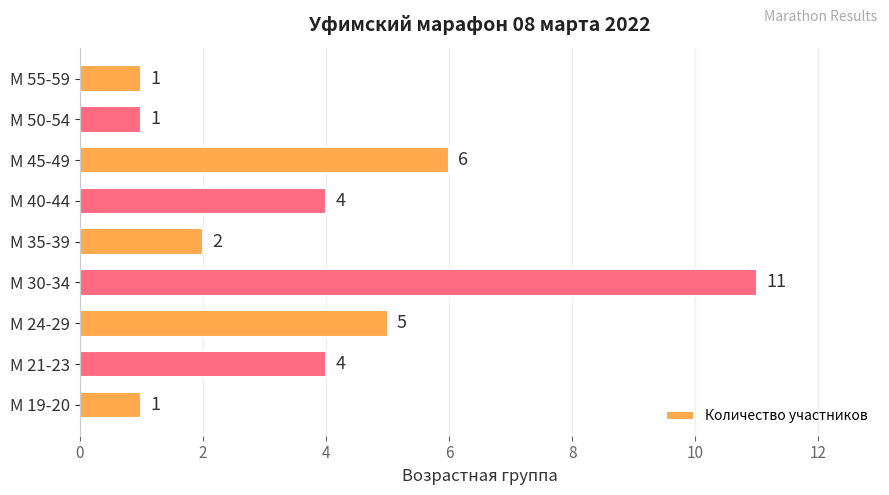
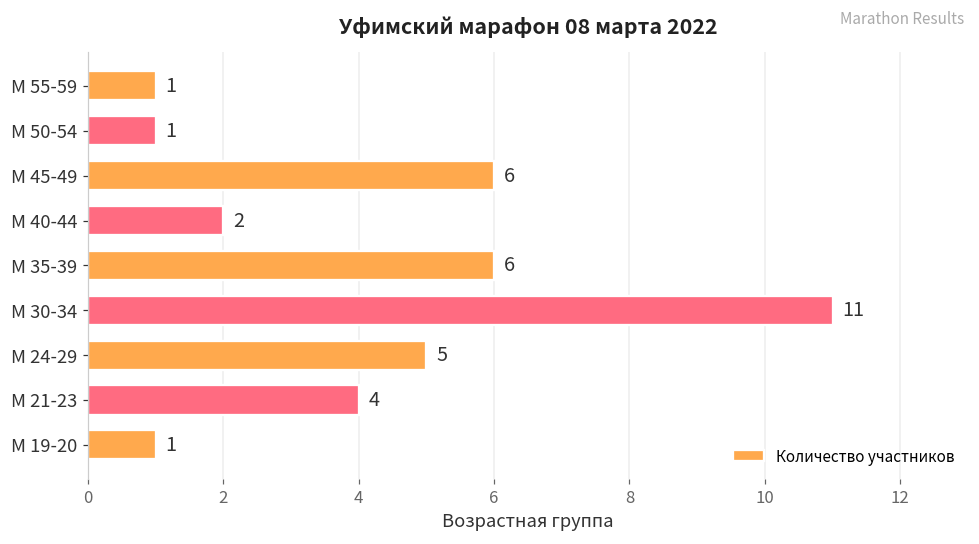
М 40-44: 4 -> 2
М 35-39: 2 -> 6
